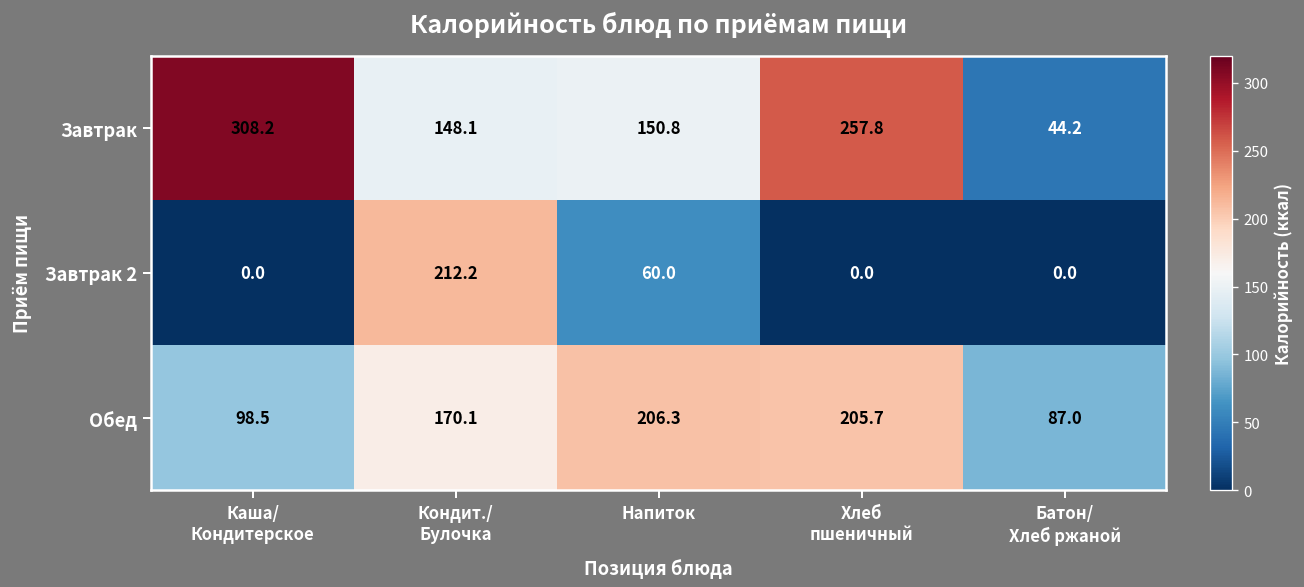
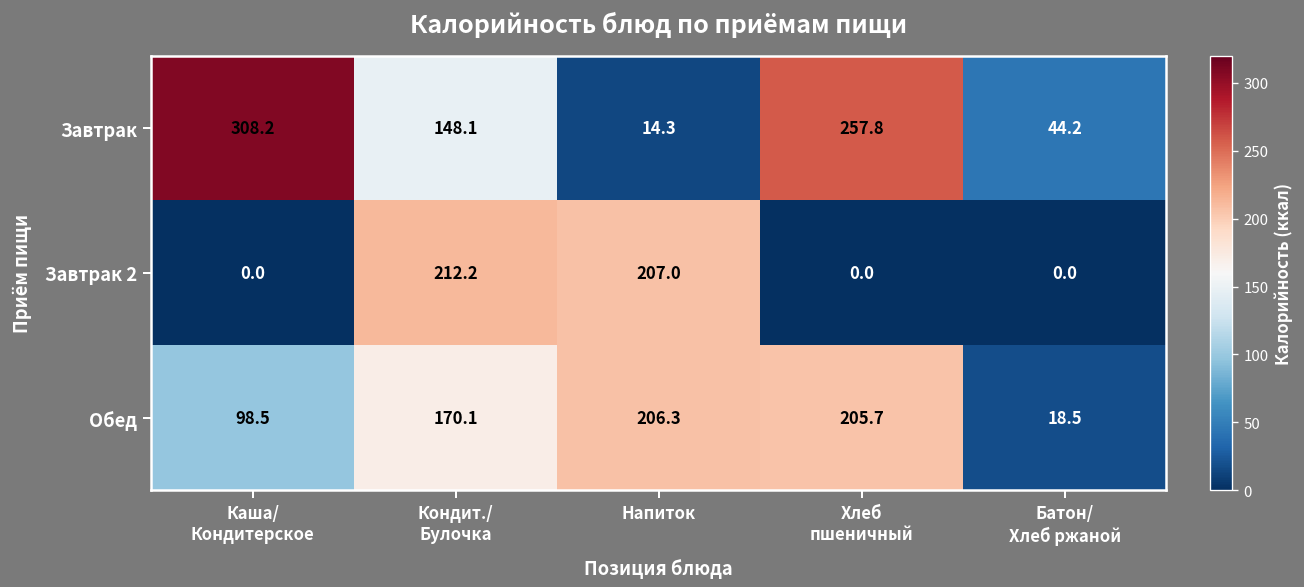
Завтрак, Напиток: 150.8 -> 14.3
Завтрак 2, Напиток: 60.0 -> 207.0
Обед, Батон/ Хлеб ржаной: 87.0 -> 18.5
